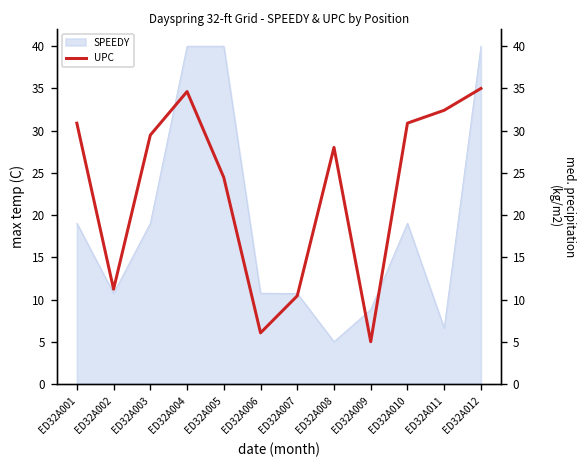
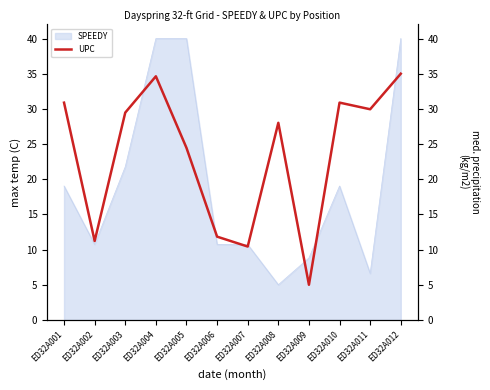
SPEEDY, ED32A003: 19 -> 22
UPC, ED32A006: 6 -> 12
UPC, ED32A011: 32 -> 30
